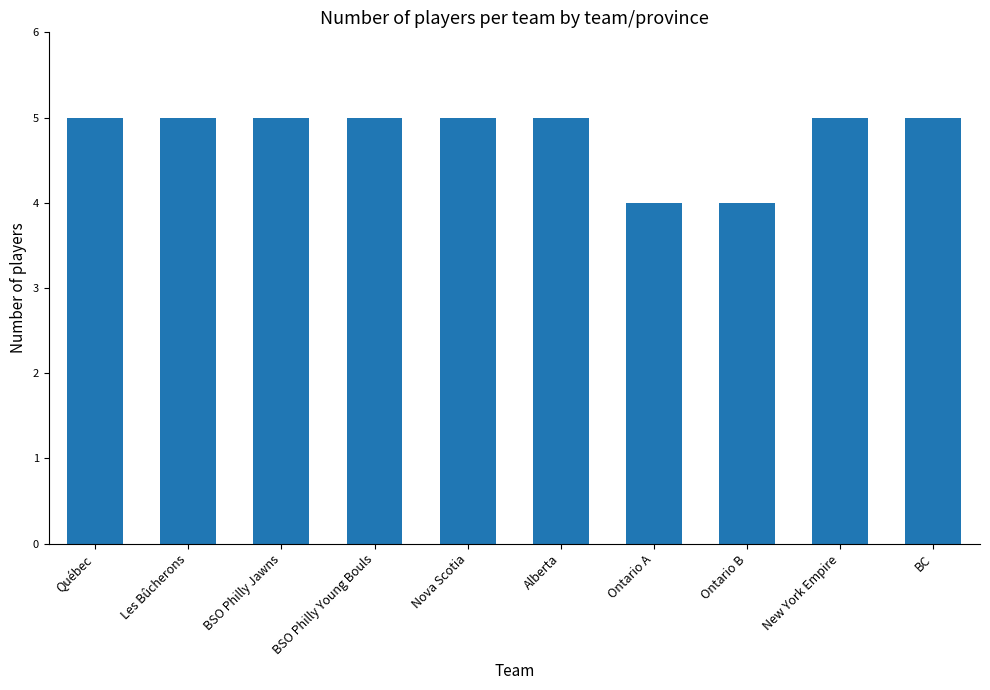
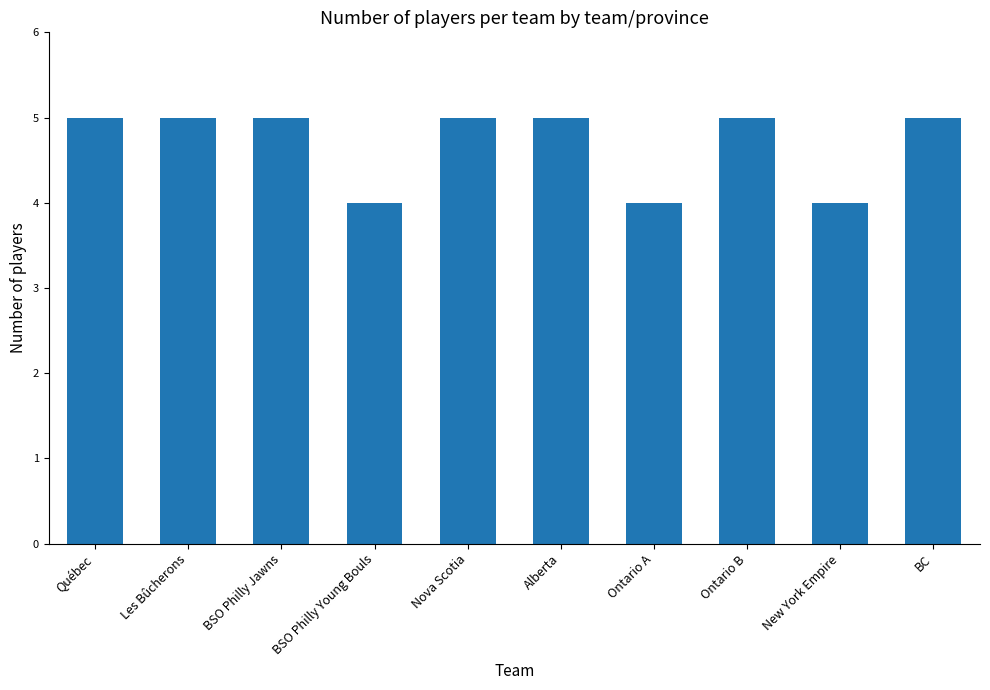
BSO Philly Young Bouls: 5 -> 4
Ontario B: 4 -> 5
New York Empire: 5 -> 4
